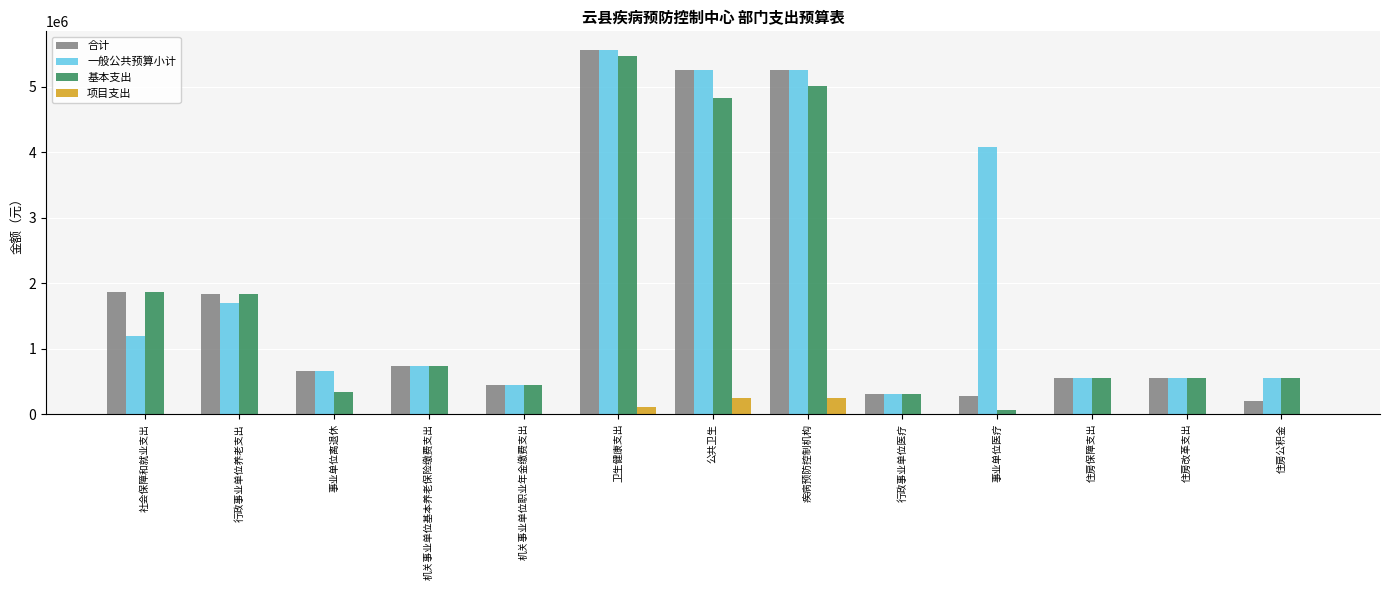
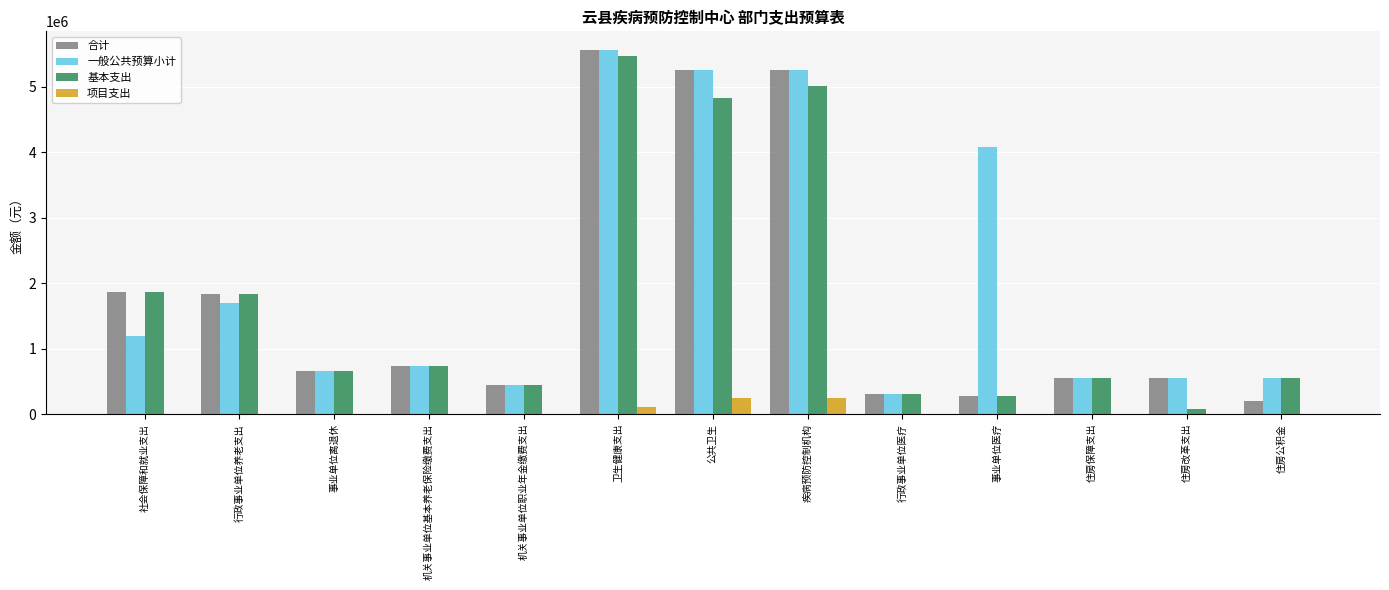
基本支出, 事业单位离退休: 300000 -> 700000
基本支出, 事业单位医疗: 100000 -> 300000
基本支出, 住房改革支出: 600000 -> 100000
